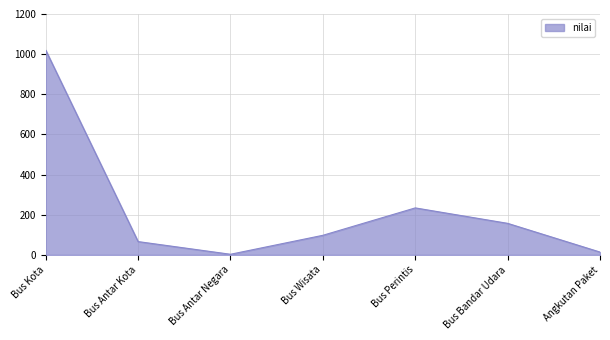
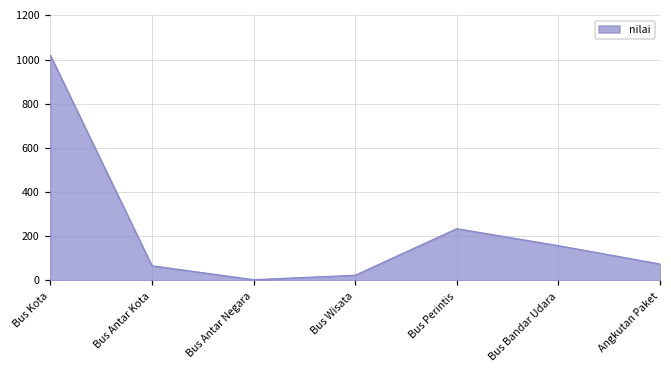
Bus Wisata: 100 -> 20
Angkutan Paket: 10 -> 70
